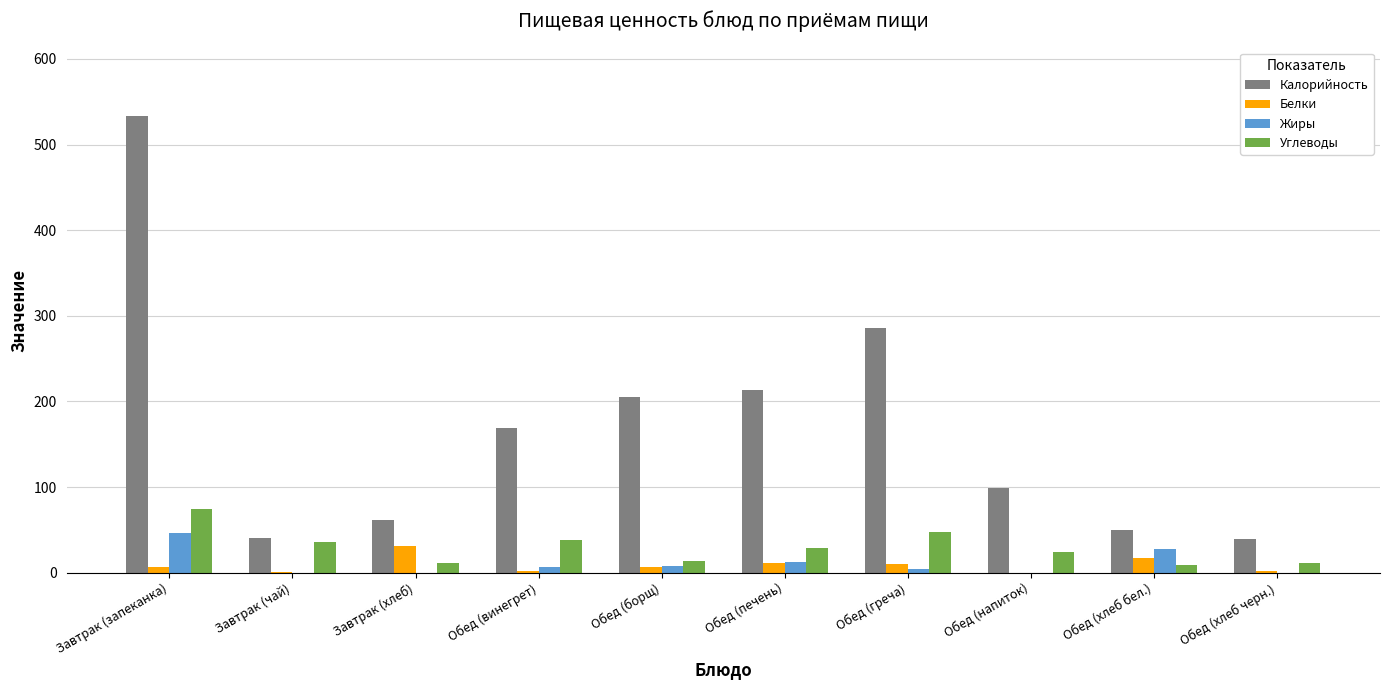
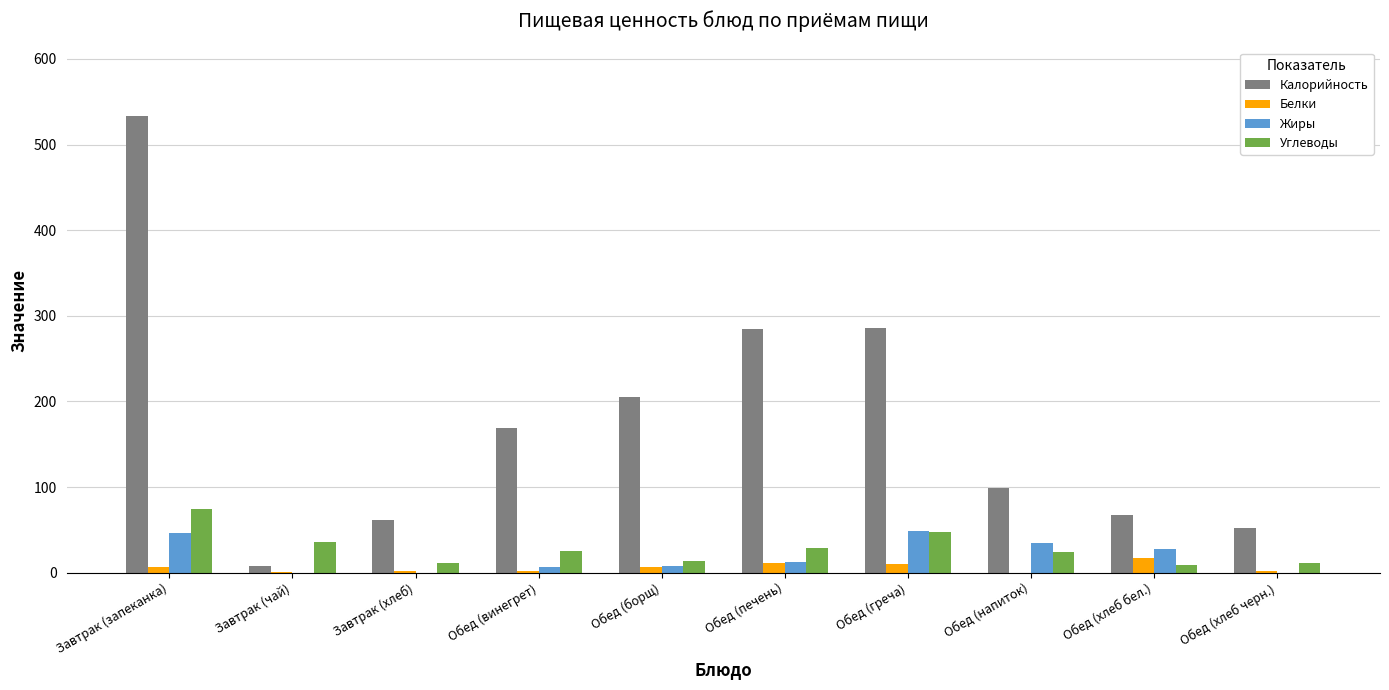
Калорийность, Завтрак (чай): 40 -> 10
Белки, Завтрак (хлеб): 30 -> 0
Углеводы, Обед (винегрет): 40 -> 30
Калорийность, Обед (печень): 210 -> 280
Жиры, Обед (греча): 0 -> 50
Жиры, Обед (напиток): 0 -> 30
Калорийность, Обед (хлеб бел.): 50 -> 70
Калорийность, Обед (хлеб черн.): 40 -> 50
